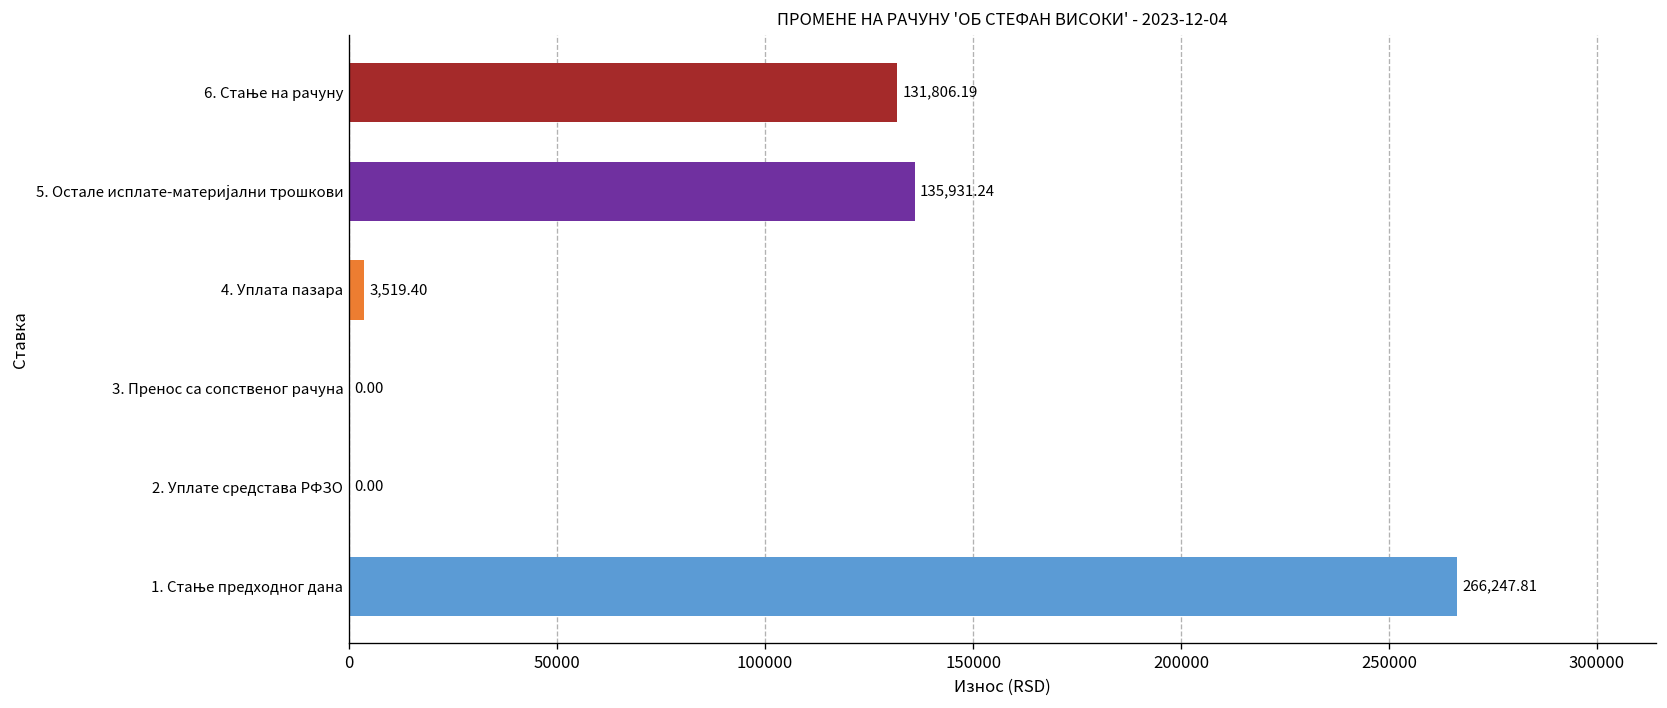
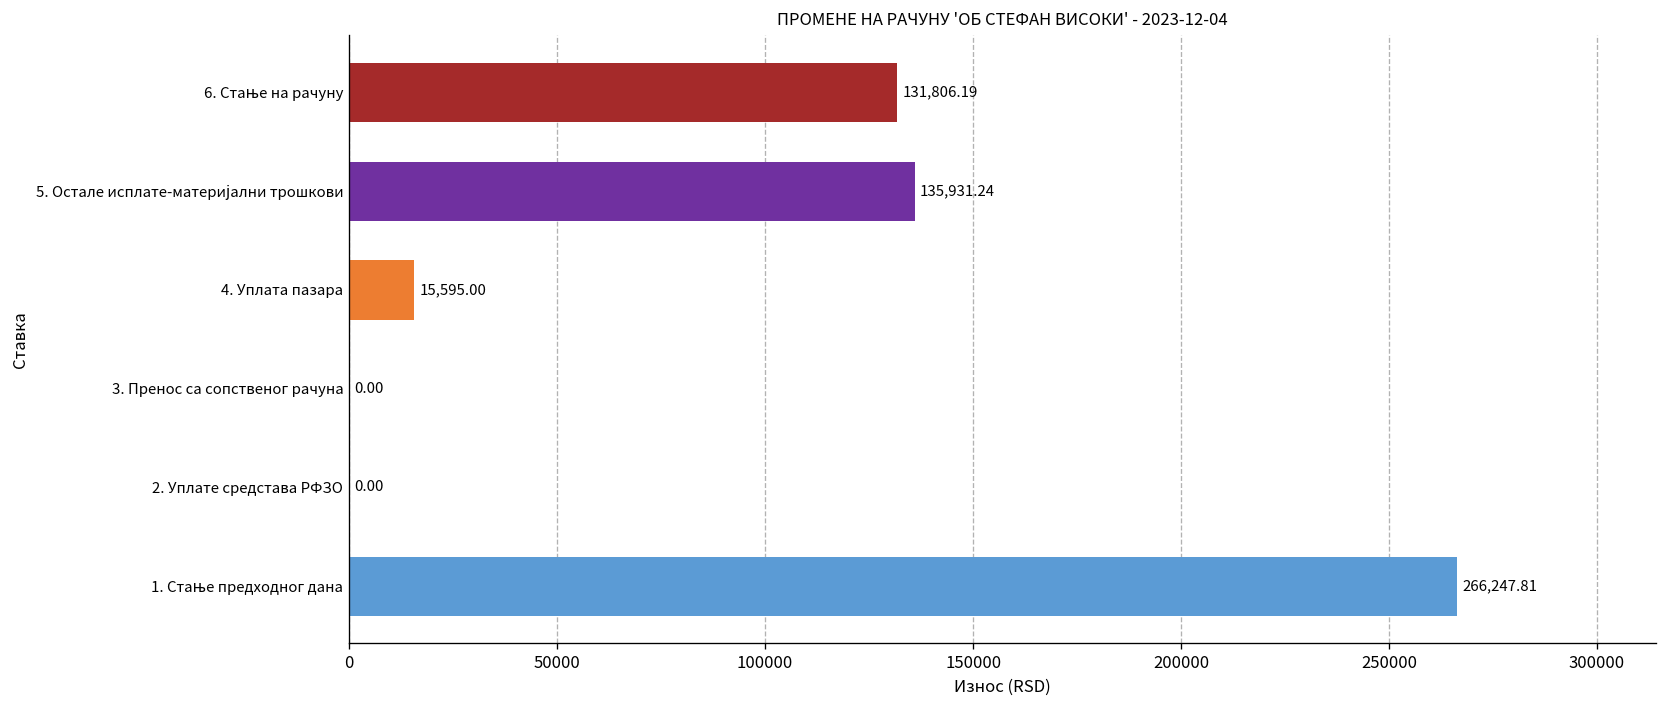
4. Уплата пазара: 3,519.40 -> 15,595.00
